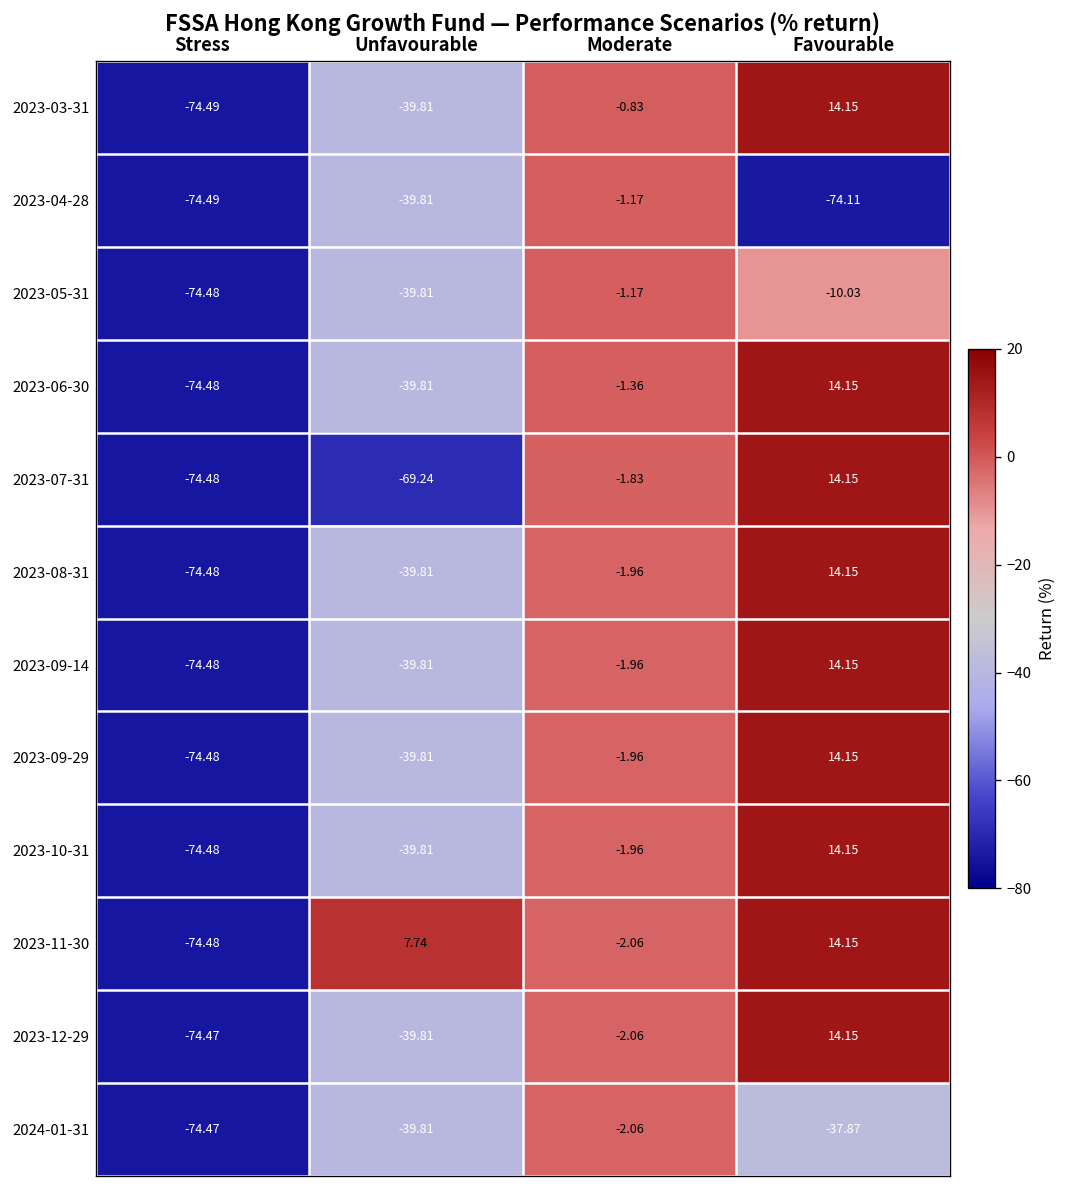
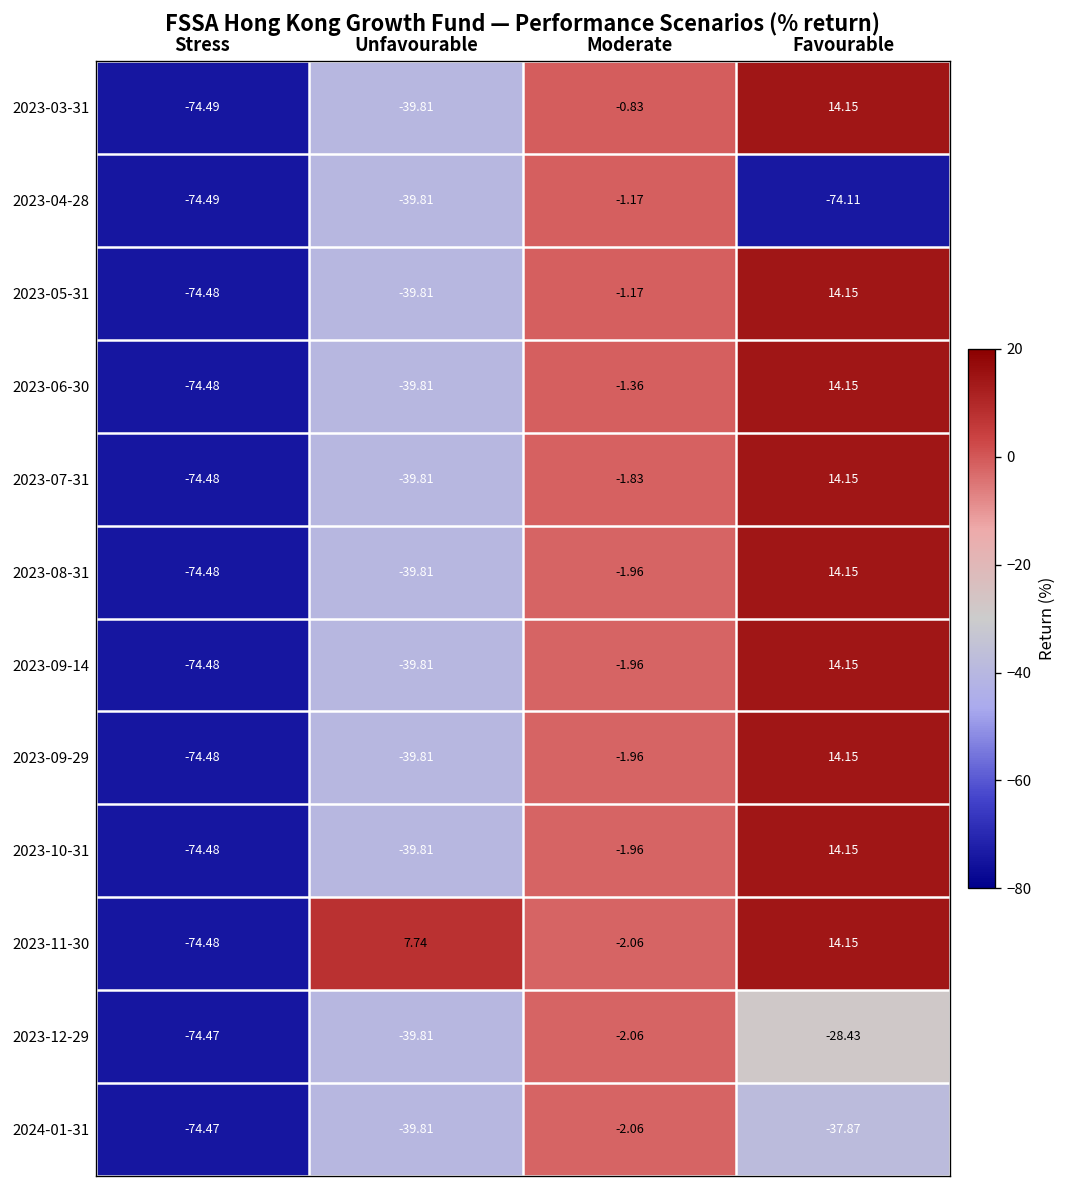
2023-05-31, Favourable: -10.03 -> 14.15
2023-07-31, Unfavourable: -69.24 -> -39.81
2023-12-29, Favourable: 14.15 -> -28.43
